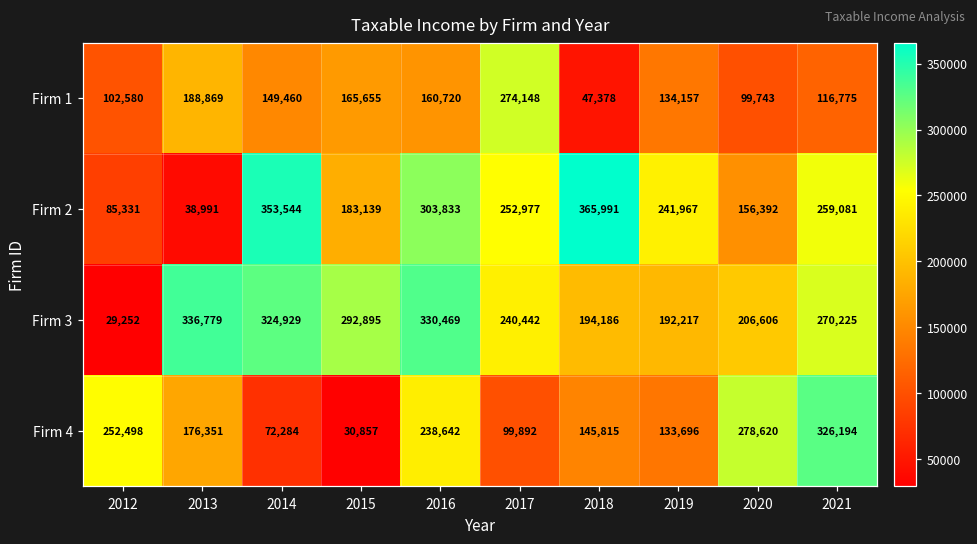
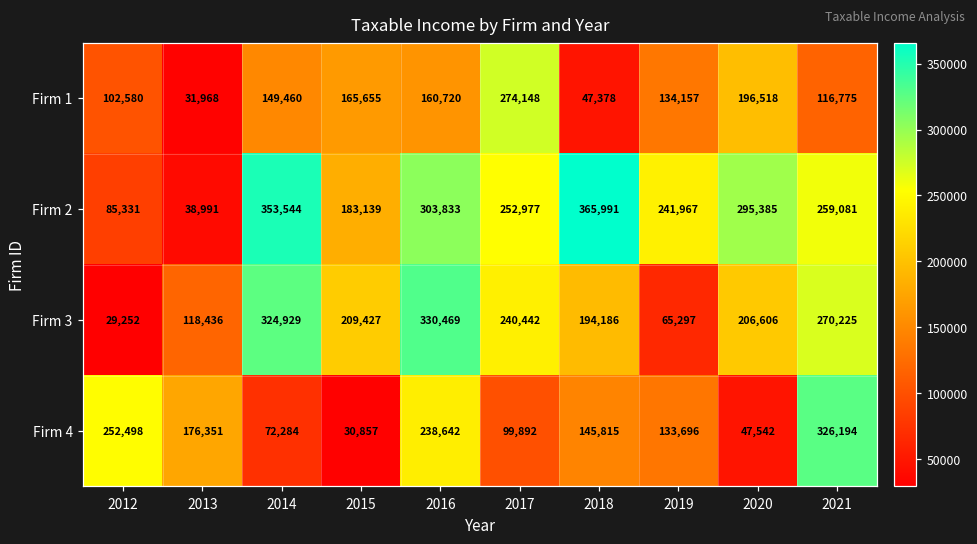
Firm 1, 2013: 188,869 -> 31,968
Firm 1, 2020: 99,743 -> 196,518
Firm 2, 2020: 156,392 -> 295,385
Firm 3, 2013: 336,779 -> 118,436
Firm 3, 2015: 292,895 -> 209,427
Firm 3, 2019: 192,217 -> 65,297
Firm 4, 2020: 278,620 -> 47,542
